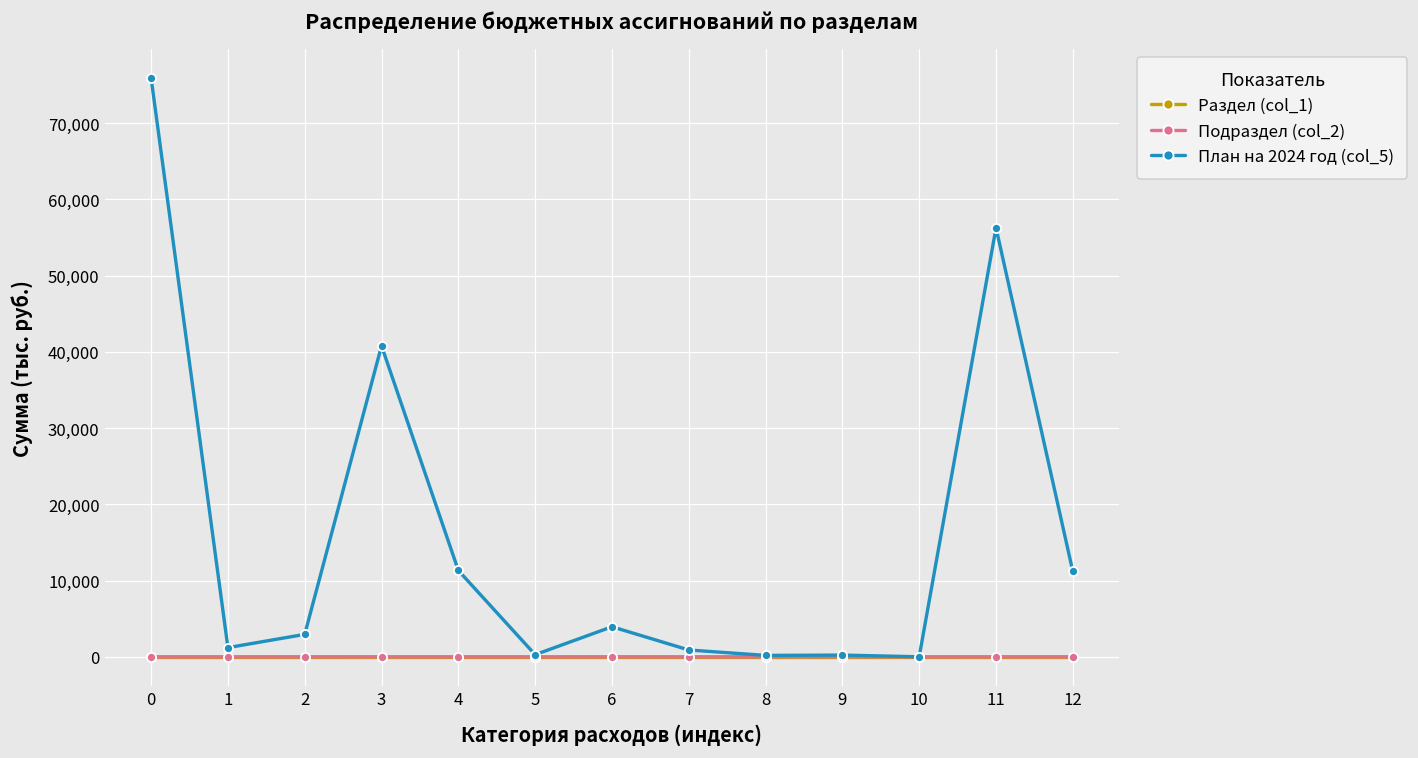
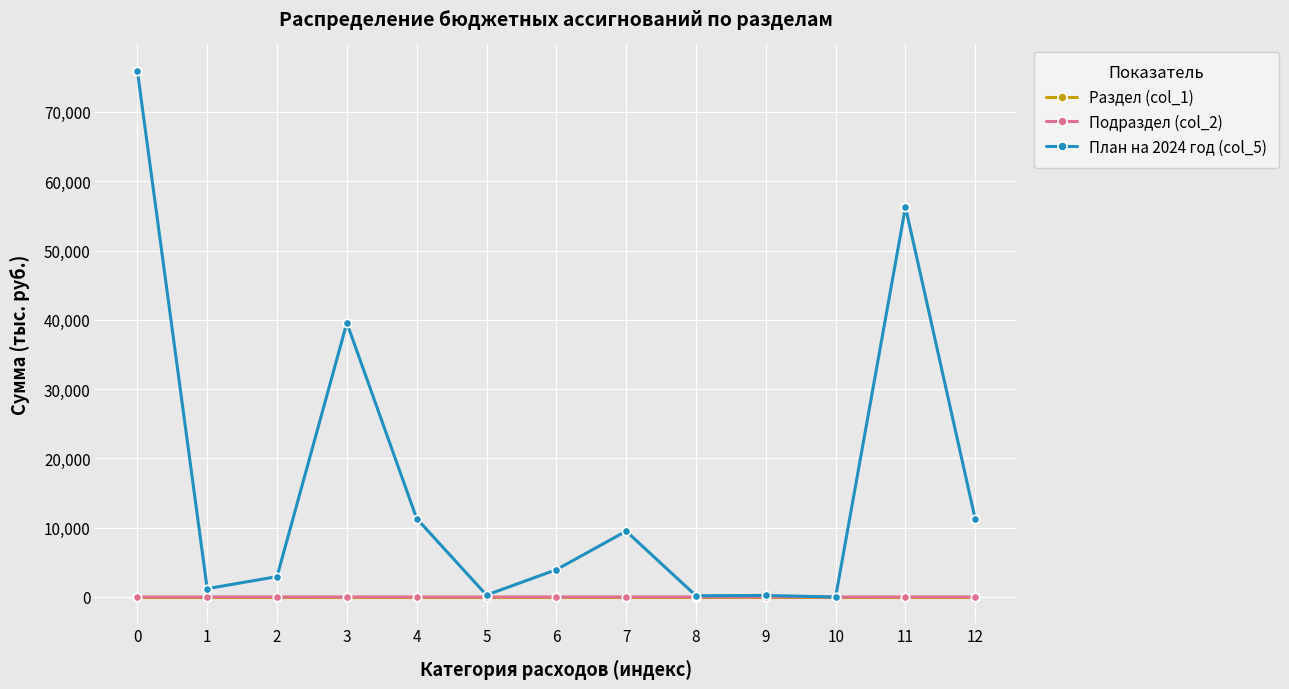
План на 2024 год (col_5), 3: 41,000 -> 40,000
План на 2024 год (col_5), 7: 1,000 -> 10,000
